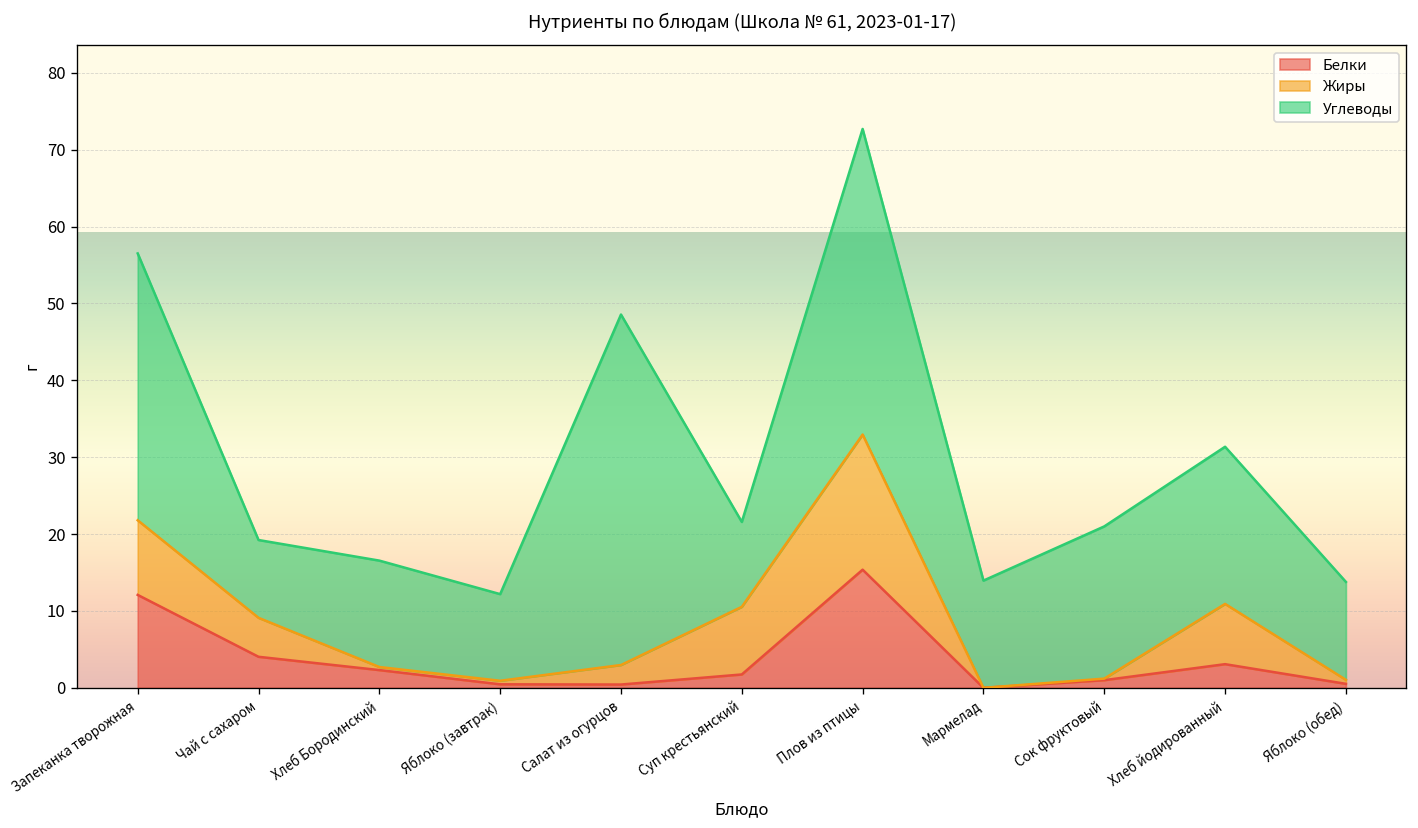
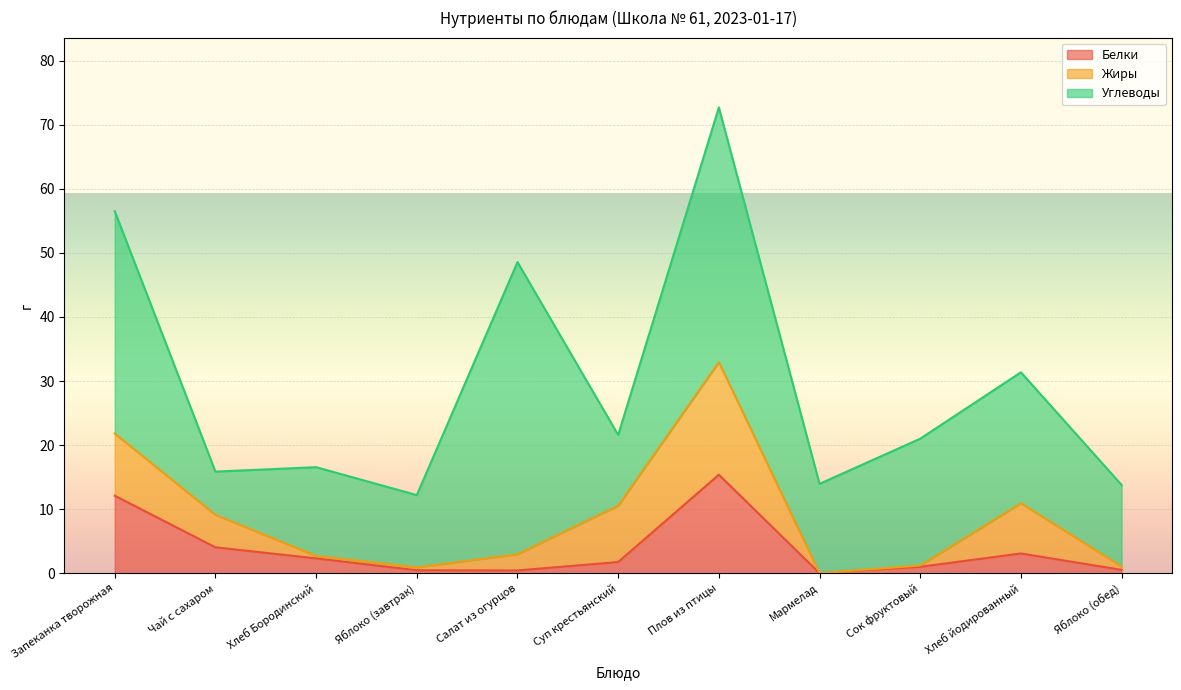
Углеводы, Чай с сахаром: 10 -> 7
